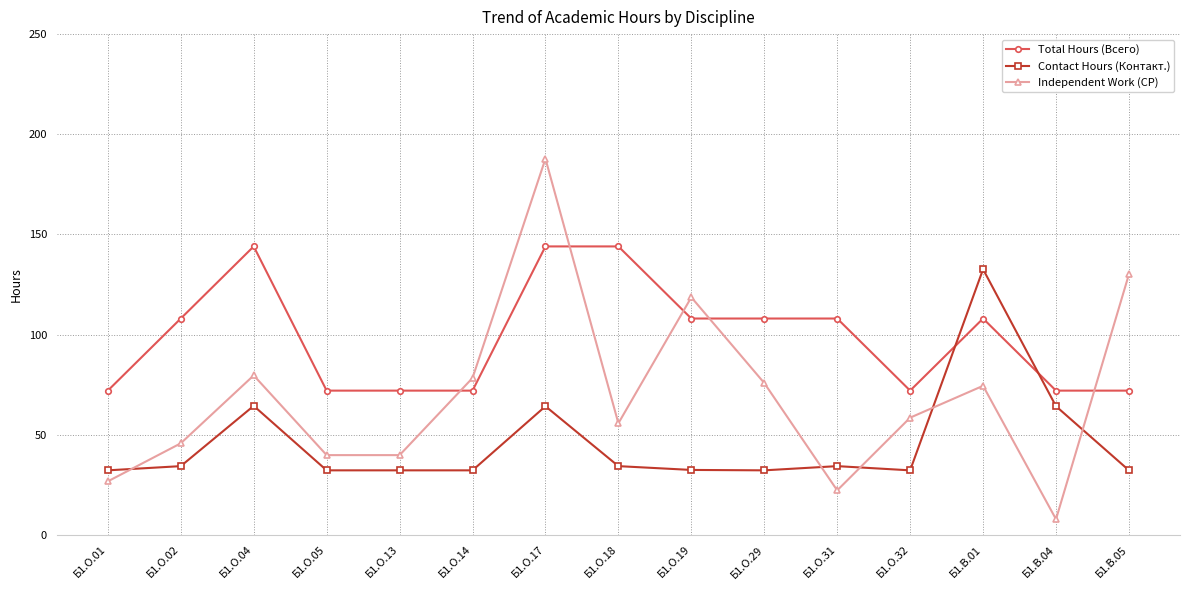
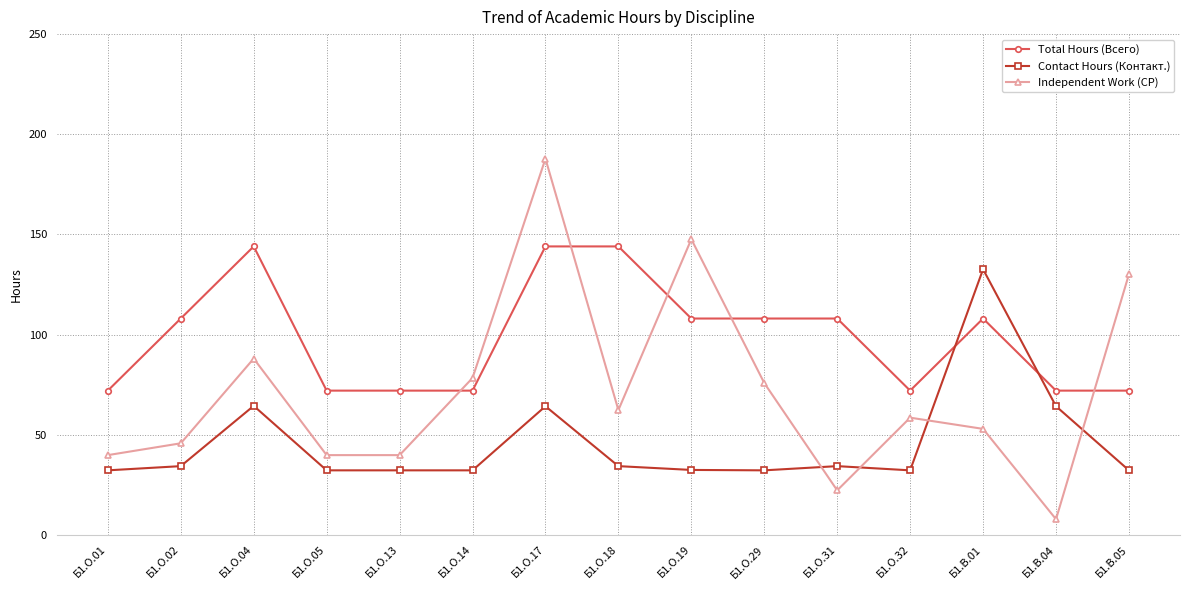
Independent Work (СР), Б1.О.01: 27 -> 40
Independent Work (СР), Б1.О.04: 80 -> 88
Independent Work (СР), Б1.О.18: 56 -> 62
Independent Work (СР), Б1.О.19: 119 -> 148
Independent Work (СР), Б1.В.01: 74 -> 53
